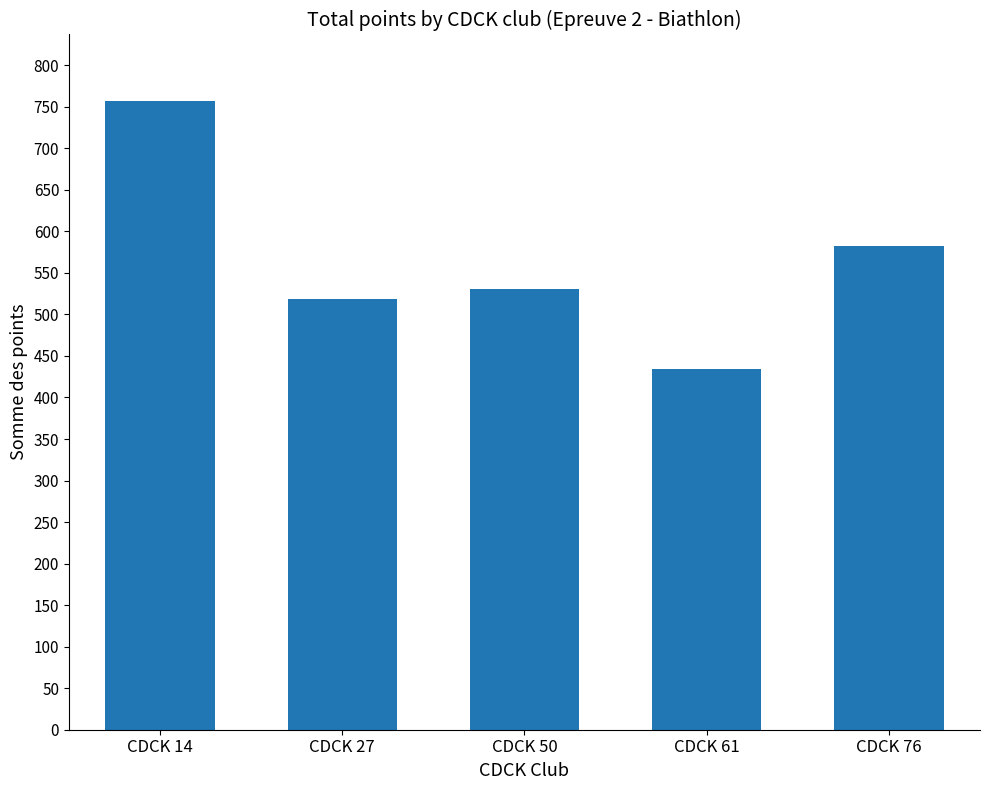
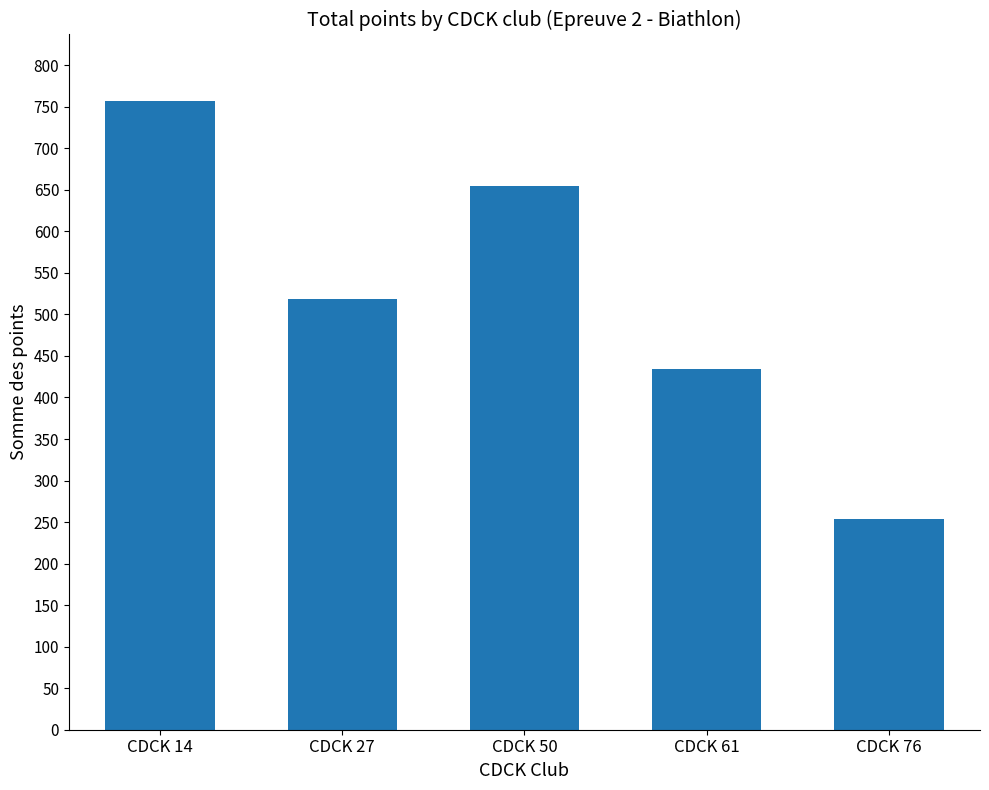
CDCK 50: 530 -> 650
CDCK 76: 580 -> 250
